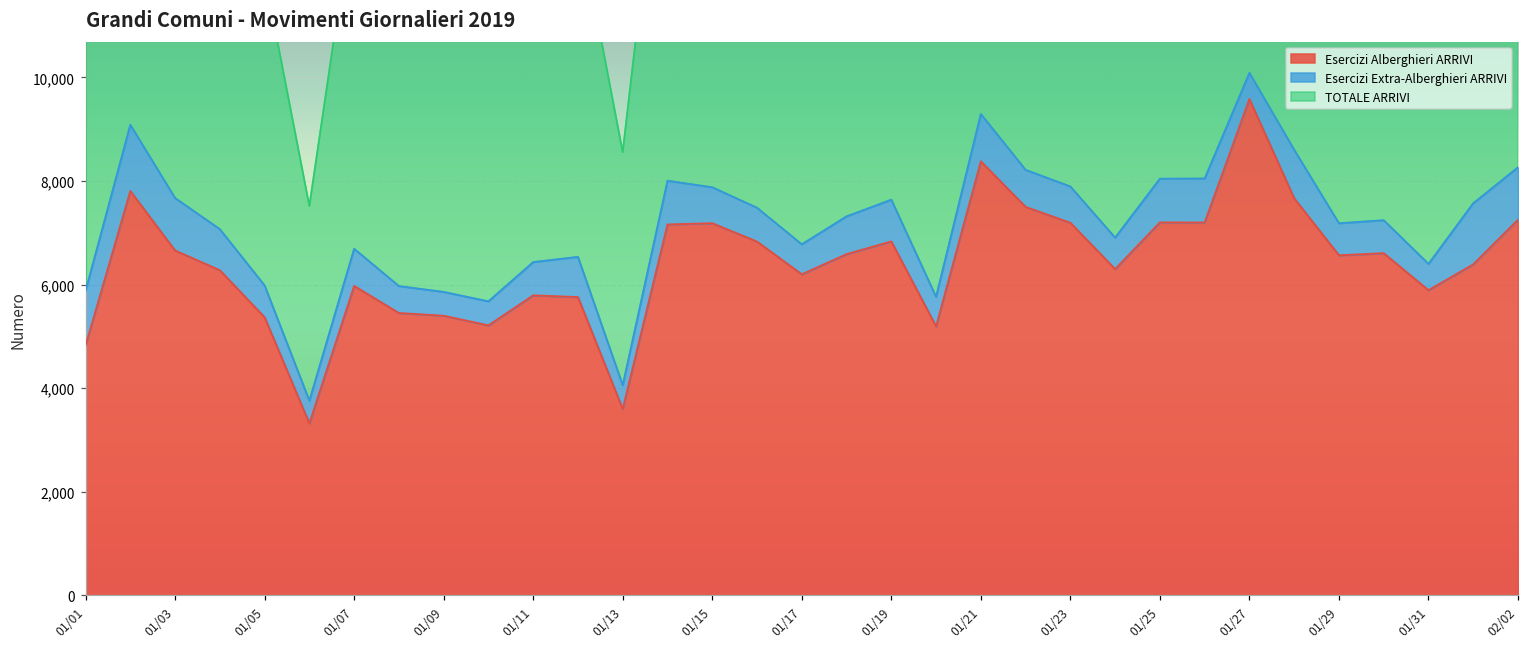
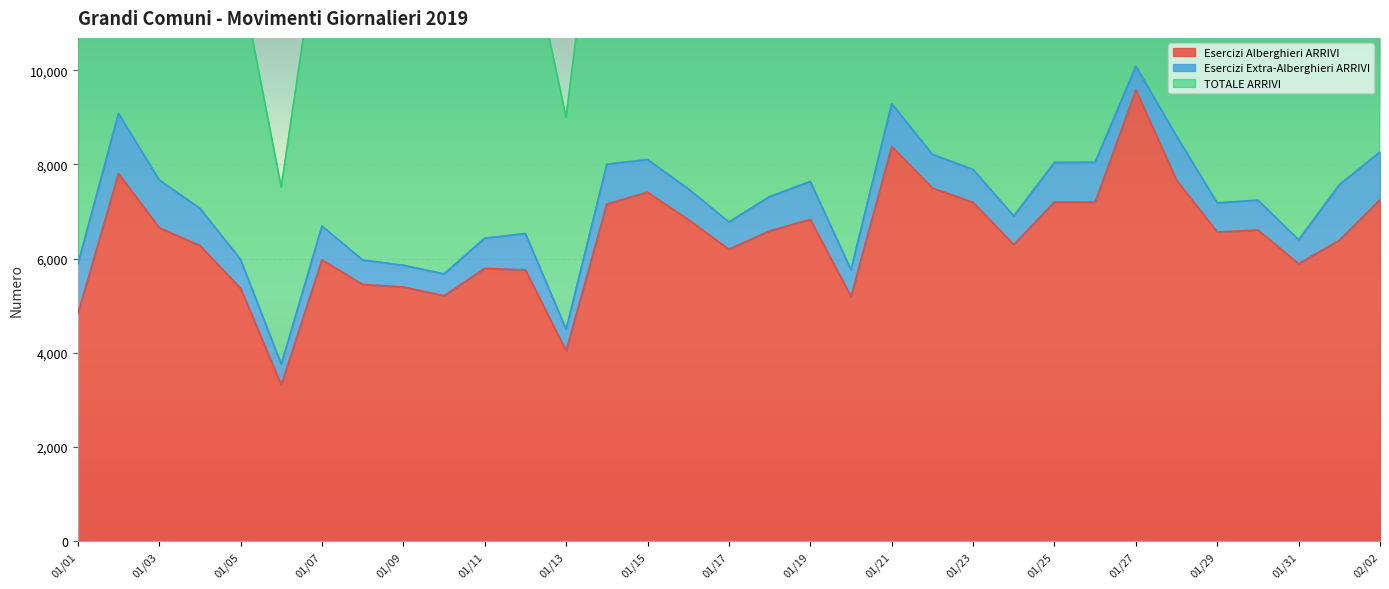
Esercizi Alberghieri ARRIVI, 01/13: 3,600 -> 4,000
Esercizi Alberghieri ARRIVI, 01/15: 7,200 -> 7,400
